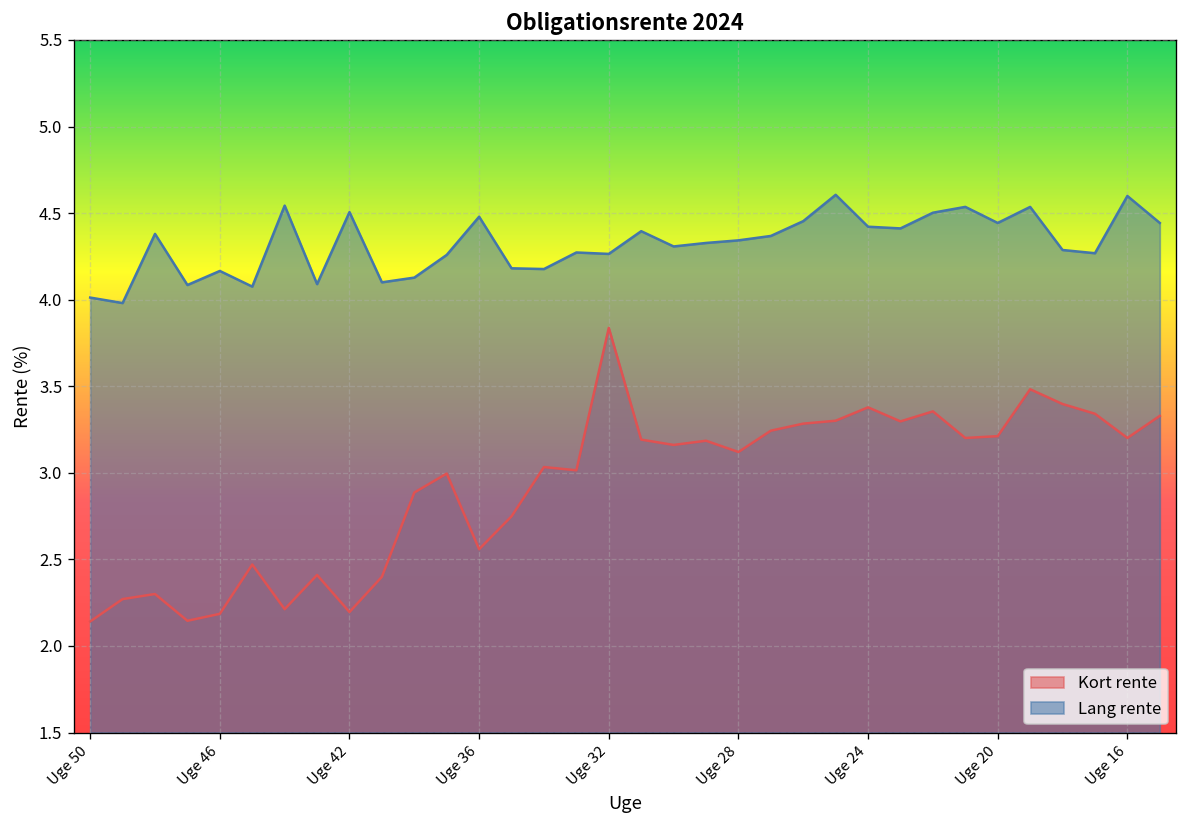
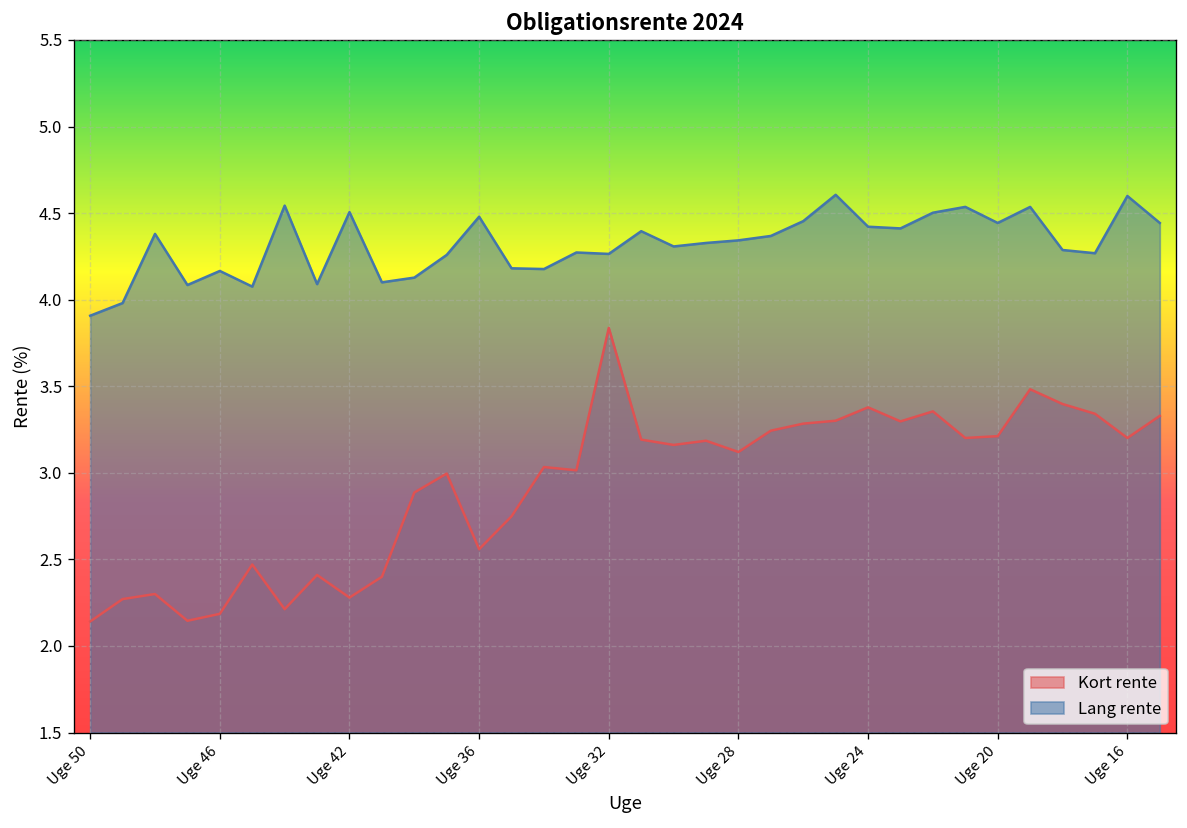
Lang rente, Uge 50: 4.01 -> 3.91
Kort rente, Uge 42: 2.20 -> 2.28
